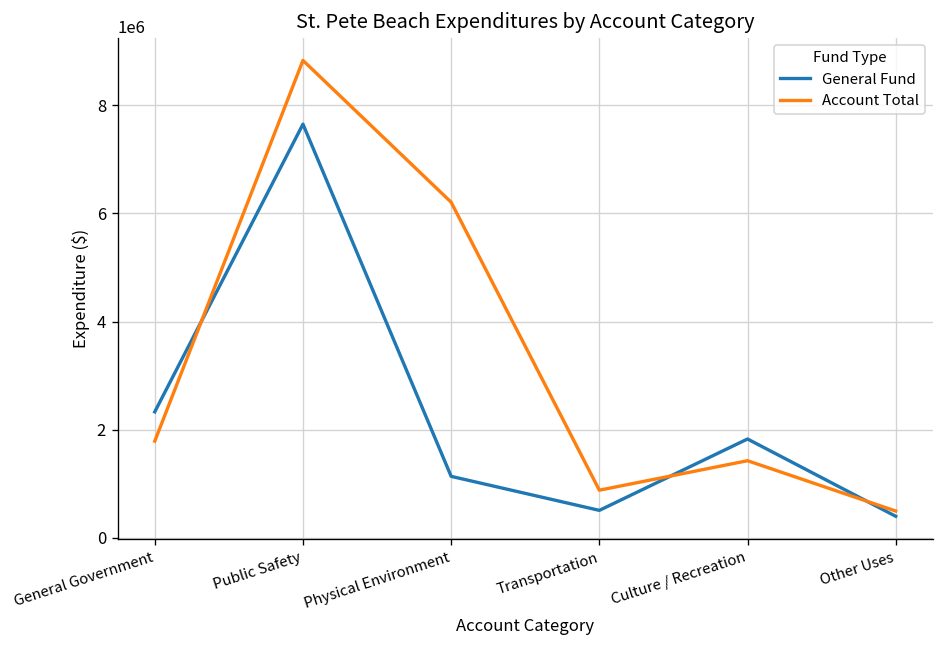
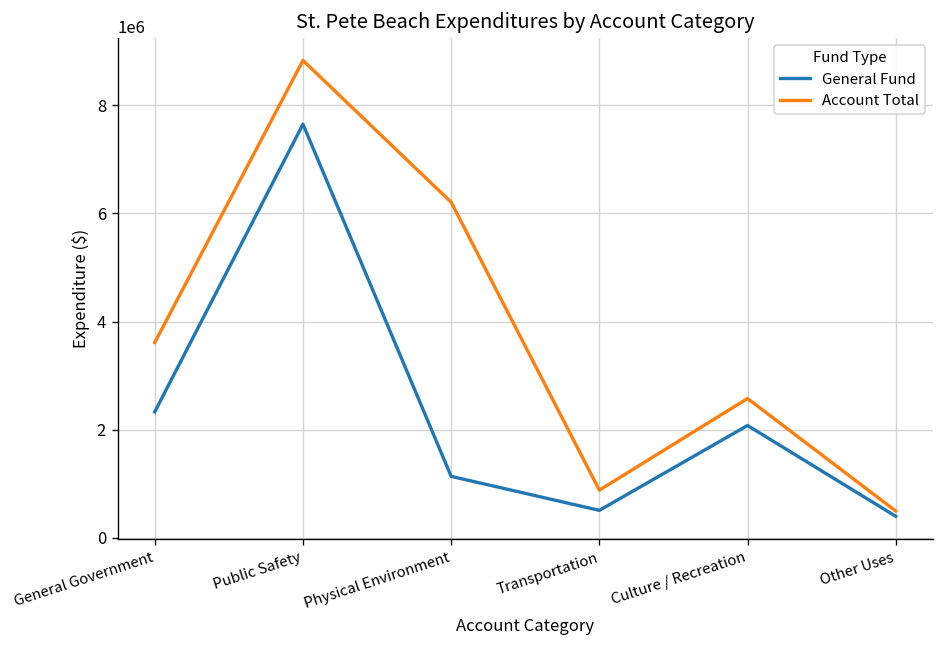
Account Total, General Government: 1800000 -> 3600000
General Fund, Culture / Recreation: 1800000 -> 2100000
Account Total, Culture / Recreation: 1400000 -> 2600000
